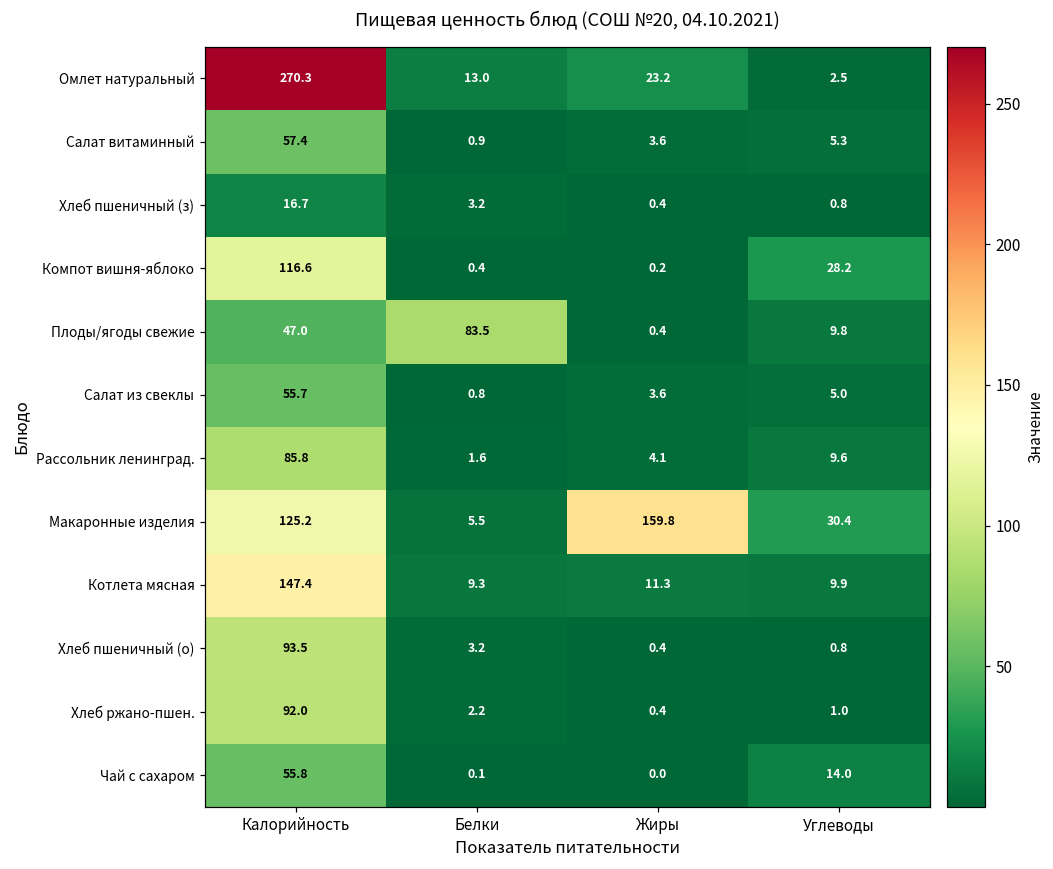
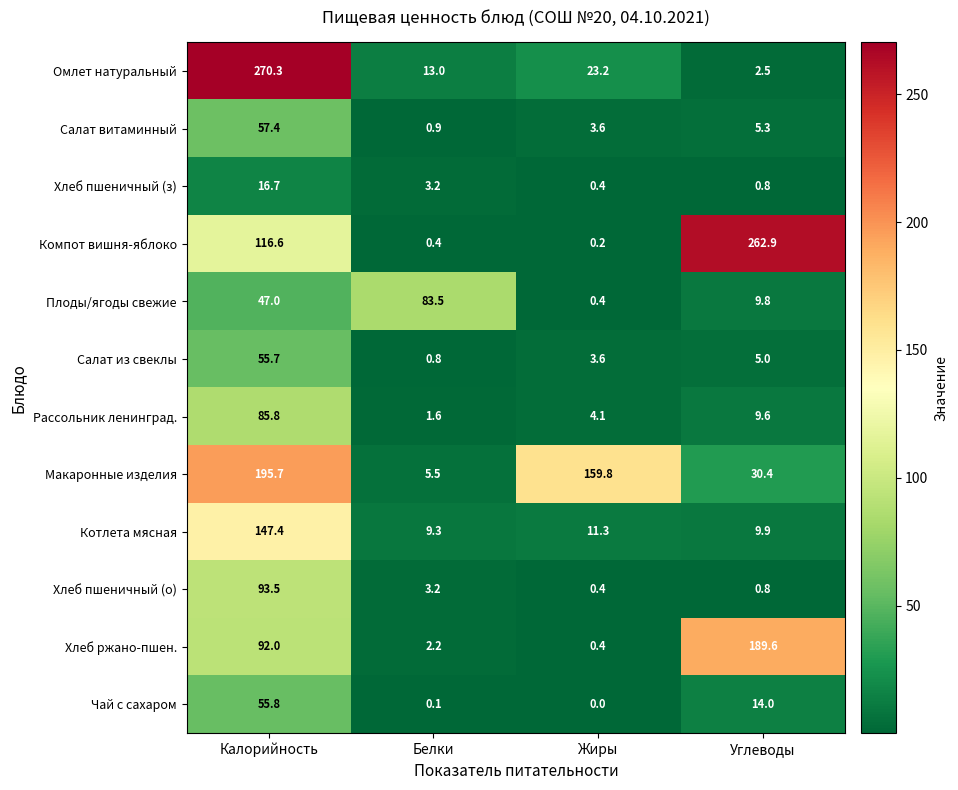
Компот вишня-яблоко, Углеводы: 28.2 -> 262.9
Макаронные изделия, Калорийность: 125.2 -> 195.7
Хлеб ржано-пшен., Углеводы: 1.0 -> 189.6
